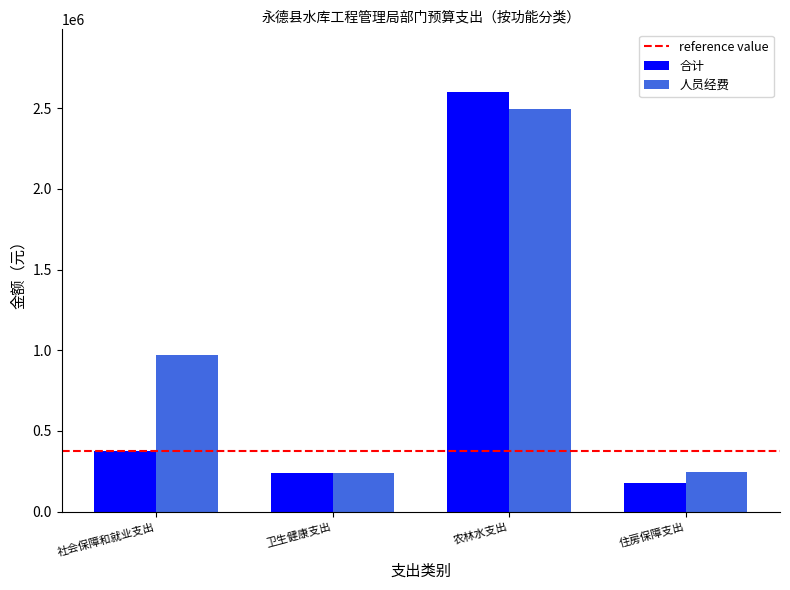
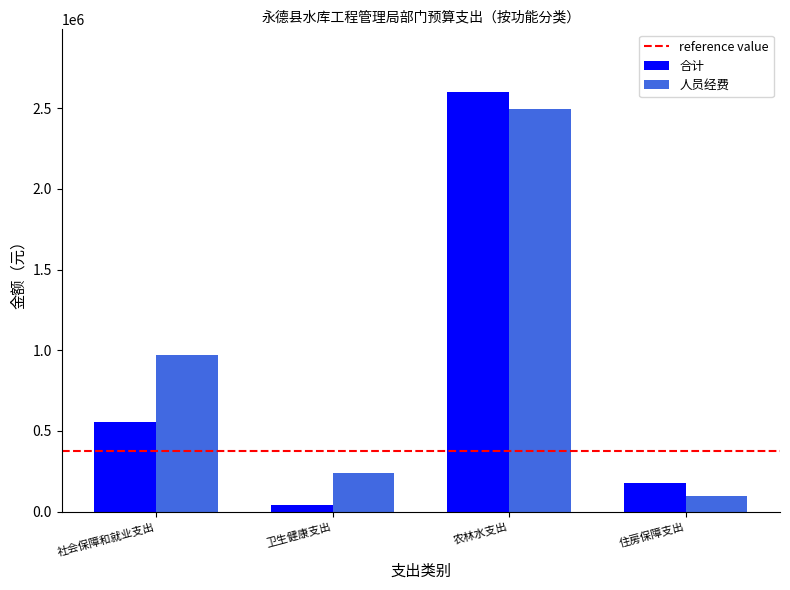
合计, 社会保障和就业支出: 380000 -> 550000
合计, 卫生健康支出: 240000 -> 40000
人员经费, 住房保障支出: 250000 -> 100000
